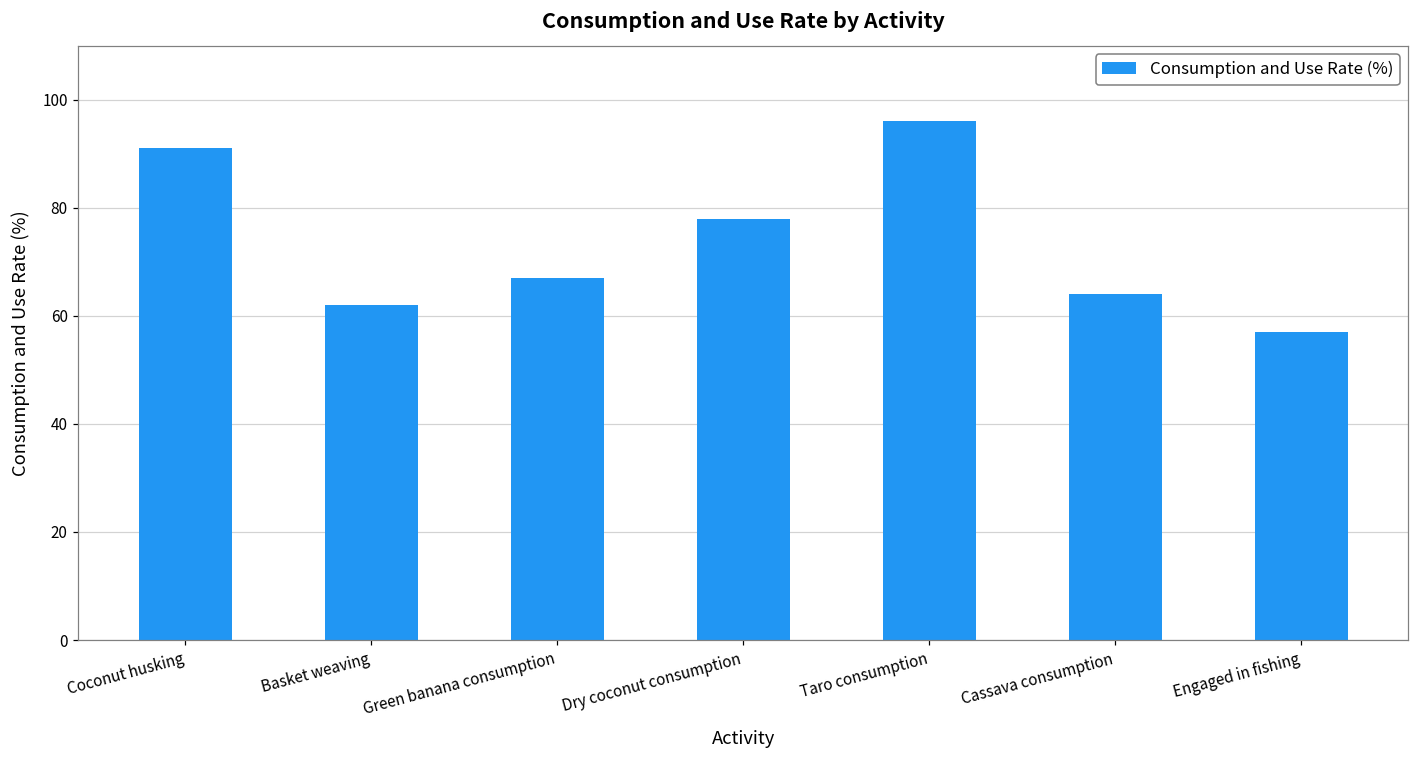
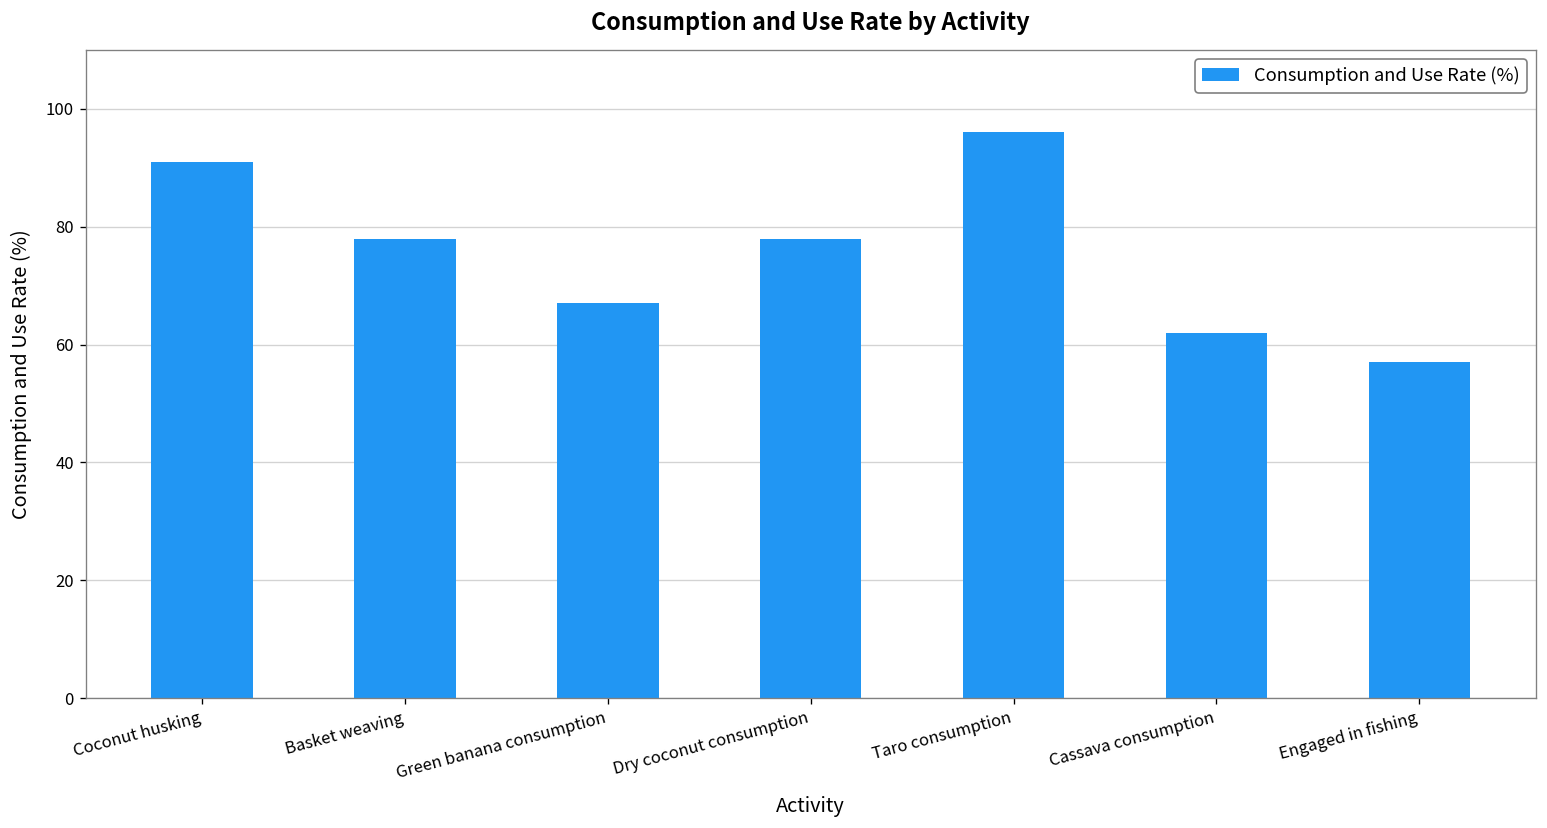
Basket weaving: 62 -> 78
Cassava consumption: 64 -> 62
